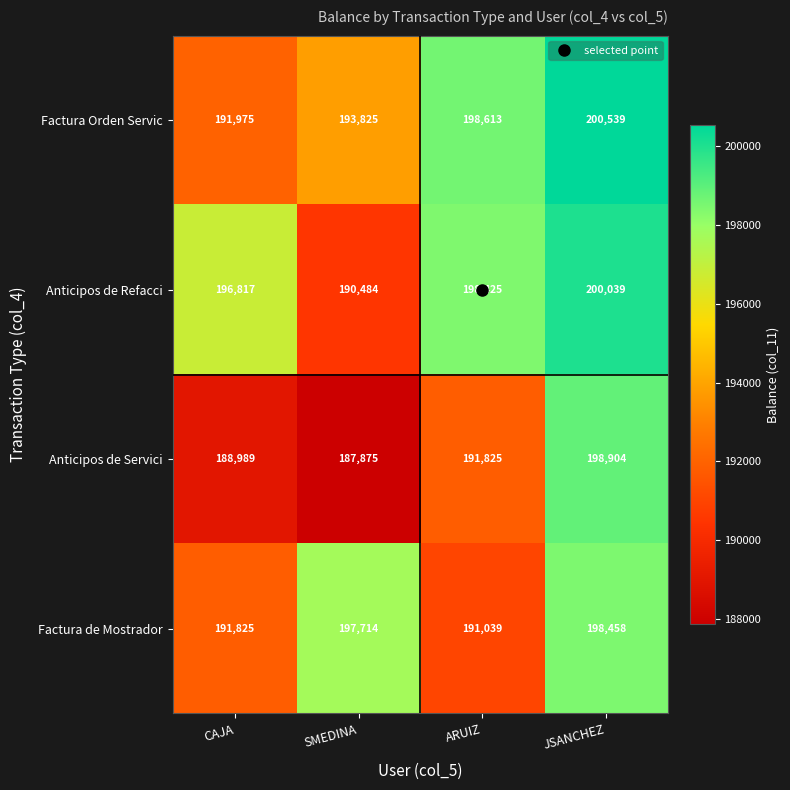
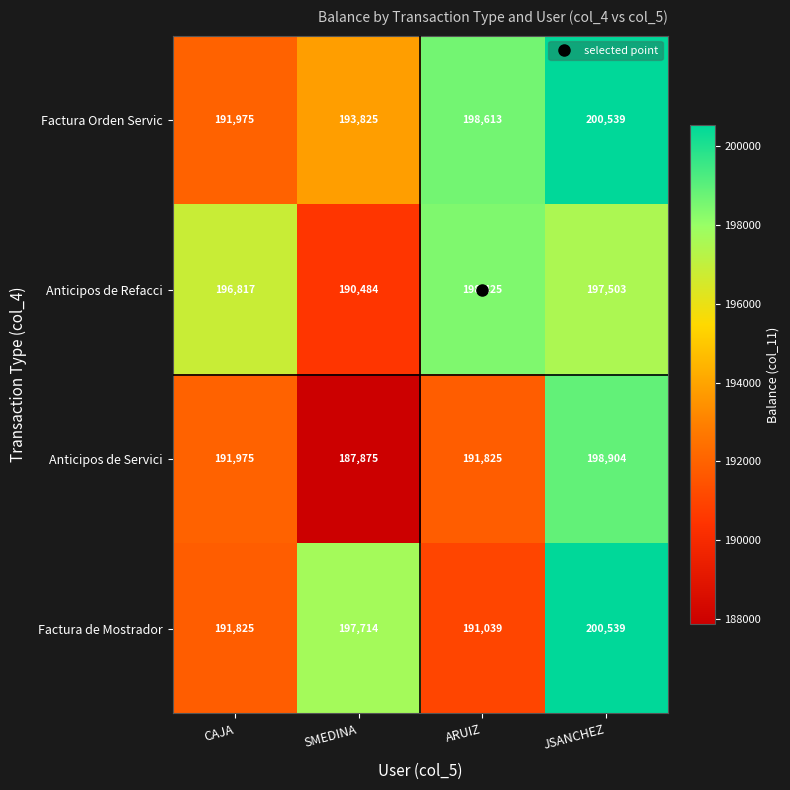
Anticipos de Refacci, JSANCHEZ: 200,039 -> 197,503
Anticipos de Servici, CAJA: 188,989 -> 191,975
Factura de Mostrador, JSANCHEZ: 198,458 -> 200,539
